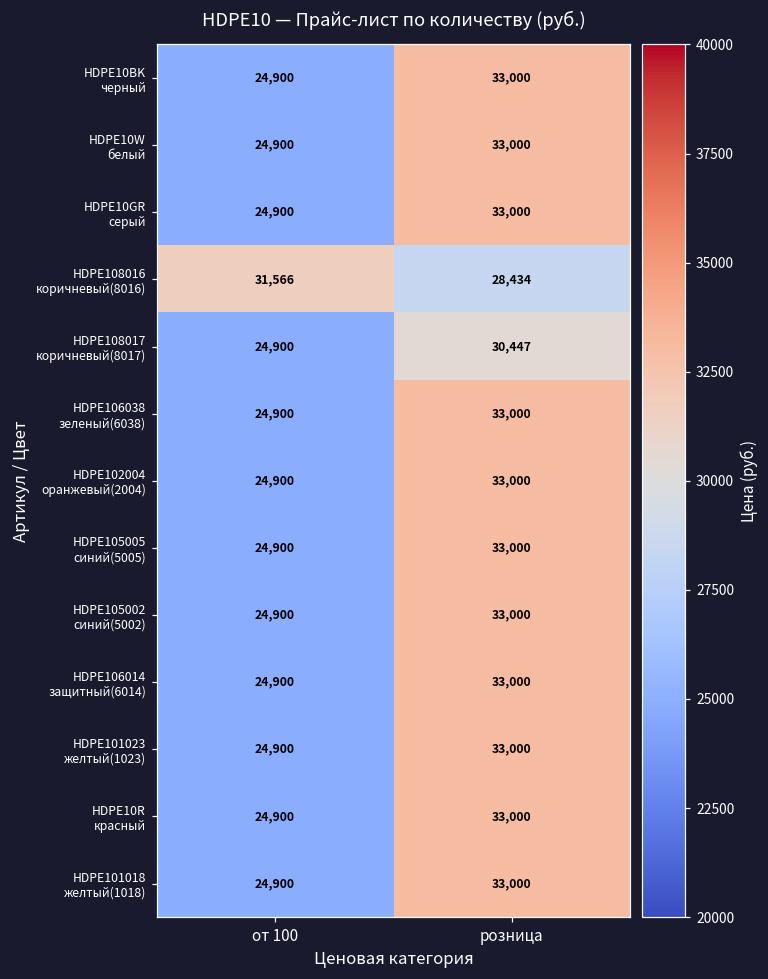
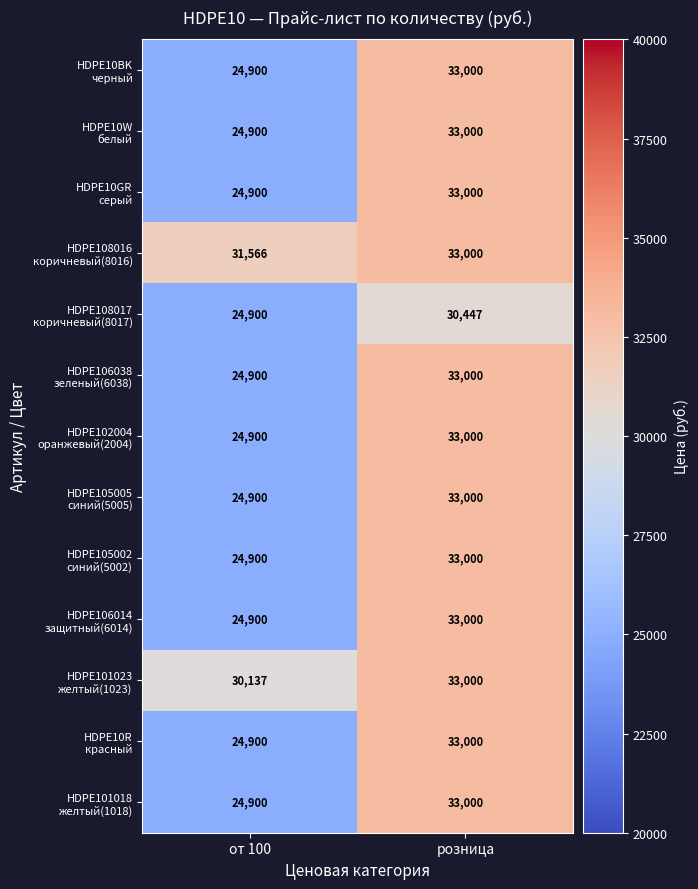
HDPE108016 коричневый(8016), розница: 28,434 -> 33,000
HDPE101023 желтый(1023), от 100: 24,900 -> 30,137
